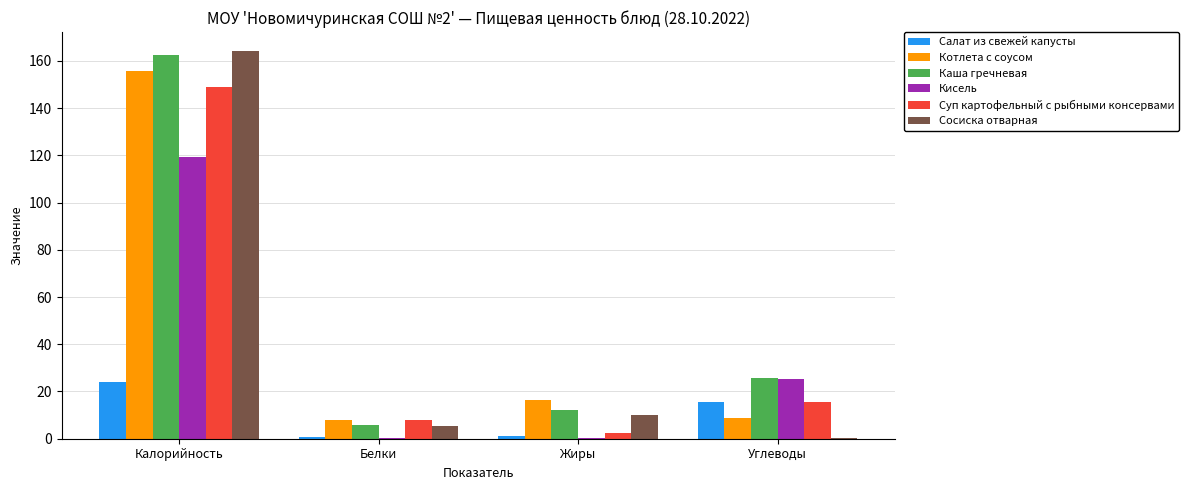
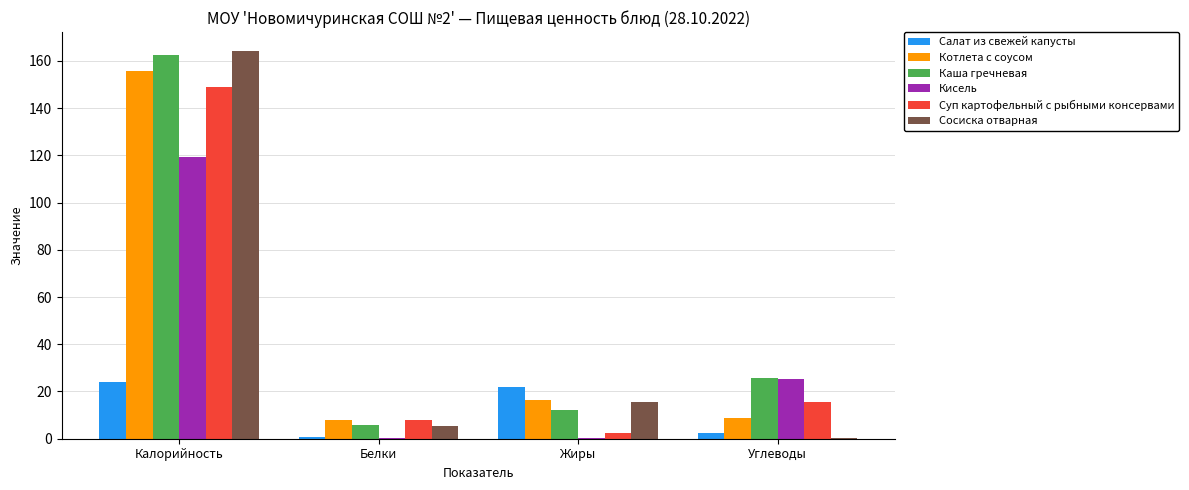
Салат из свежей капусты, Жиры: 1 -> 22
Сосиска отварная, Жиры: 10 -> 16
Салат из свежей капусты, Углеводы: 15 -> 3
